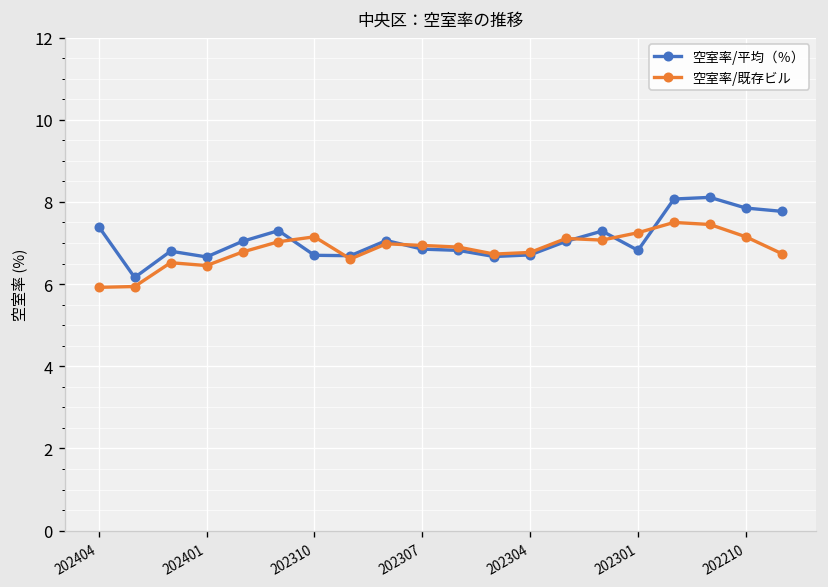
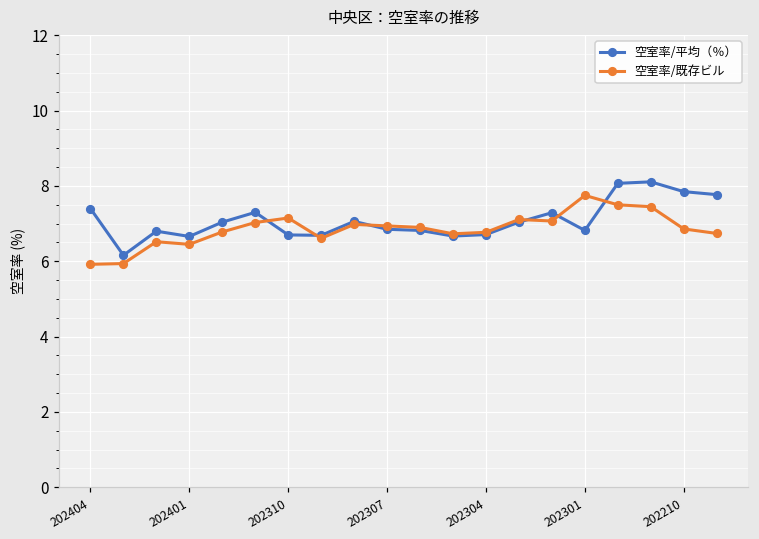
空室率/既存ビル, 202301: 7.3 -> 7.8
空室率/既存ビル, 202210: 7.2 -> 6.9
